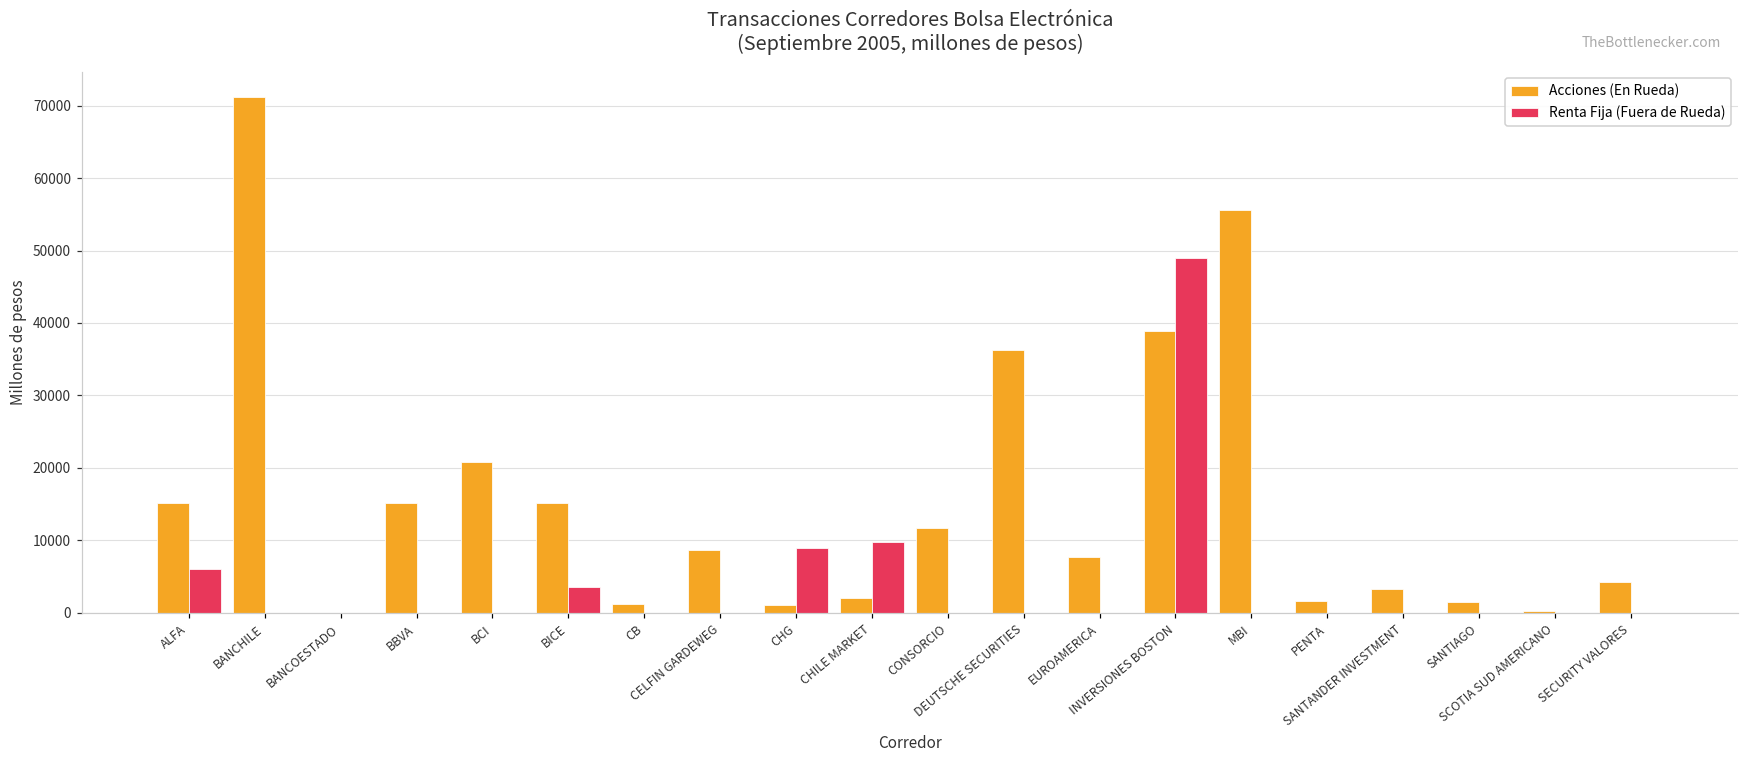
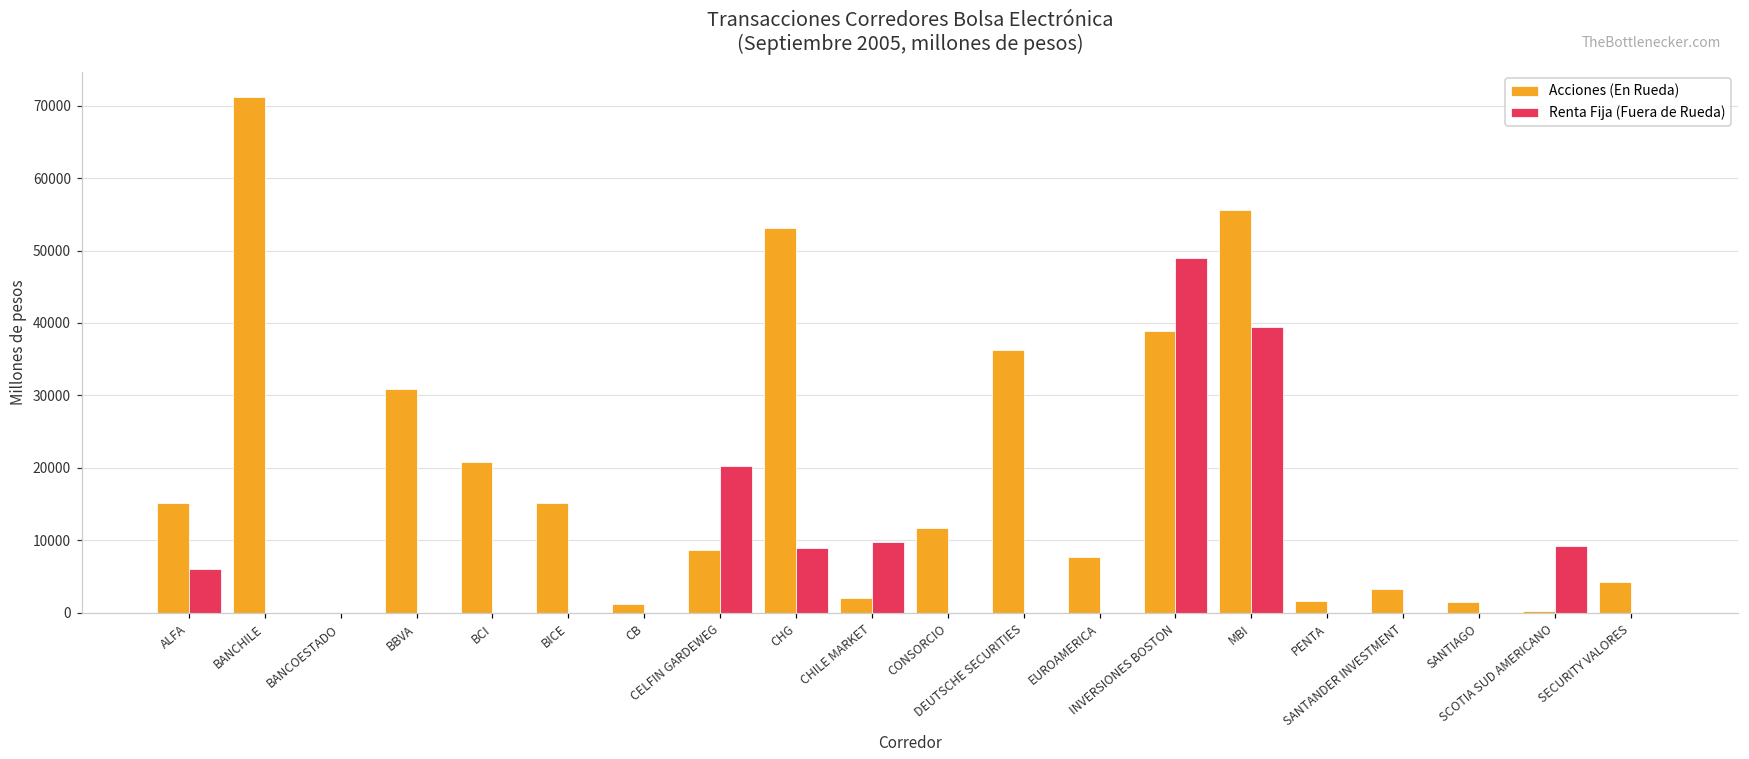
Acciones (En Rueda), BBVA: 15000 -> 31000
Renta Fija (Fuera de Rueda), BICE: 4000 -> 0
Renta Fija (Fuera de Rueda), CELFIN GARDEWEG: 0 -> 20000
Acciones (En Rueda), CHG: 1000 -> 53000
Renta Fija (Fuera de Rueda), MBI: 0 -> 39000
Renta Fija (Fuera de Rueda), SCOTIA SUD AMERICANO: 0 -> 9000
